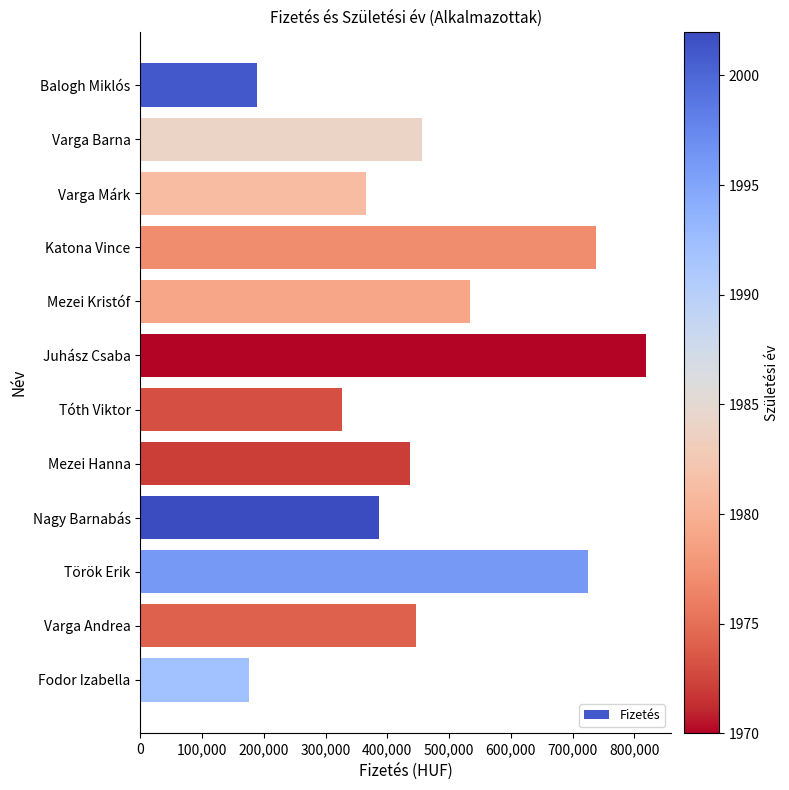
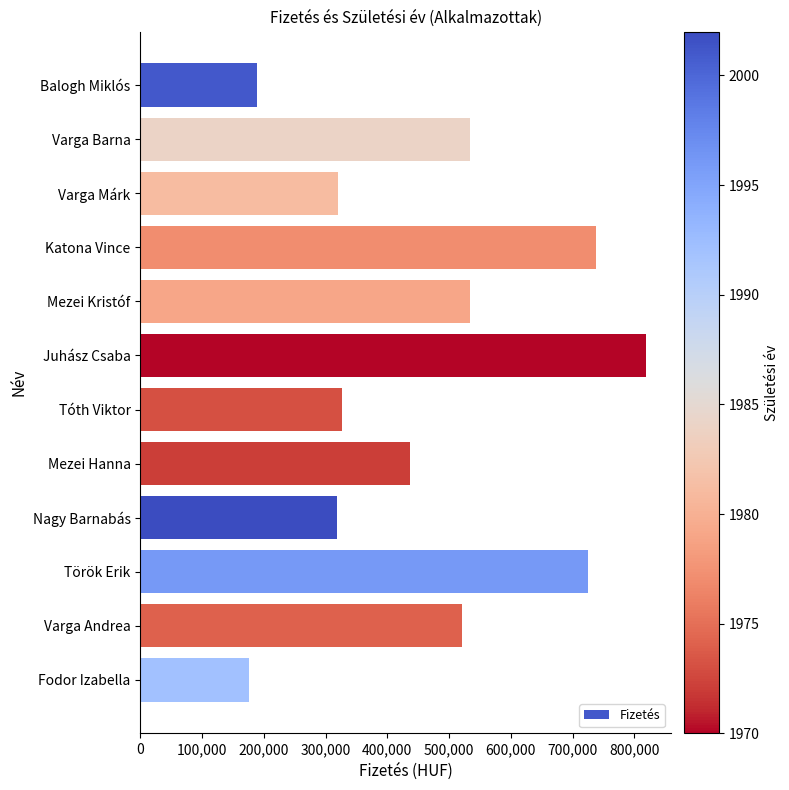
Varga Barna: 460,000 -> 530,000
Varga Márk: 370,000 -> 320,000
Nagy Barnabás: 390,000 -> 320,000
Varga Andrea: 450,000 -> 520,000
